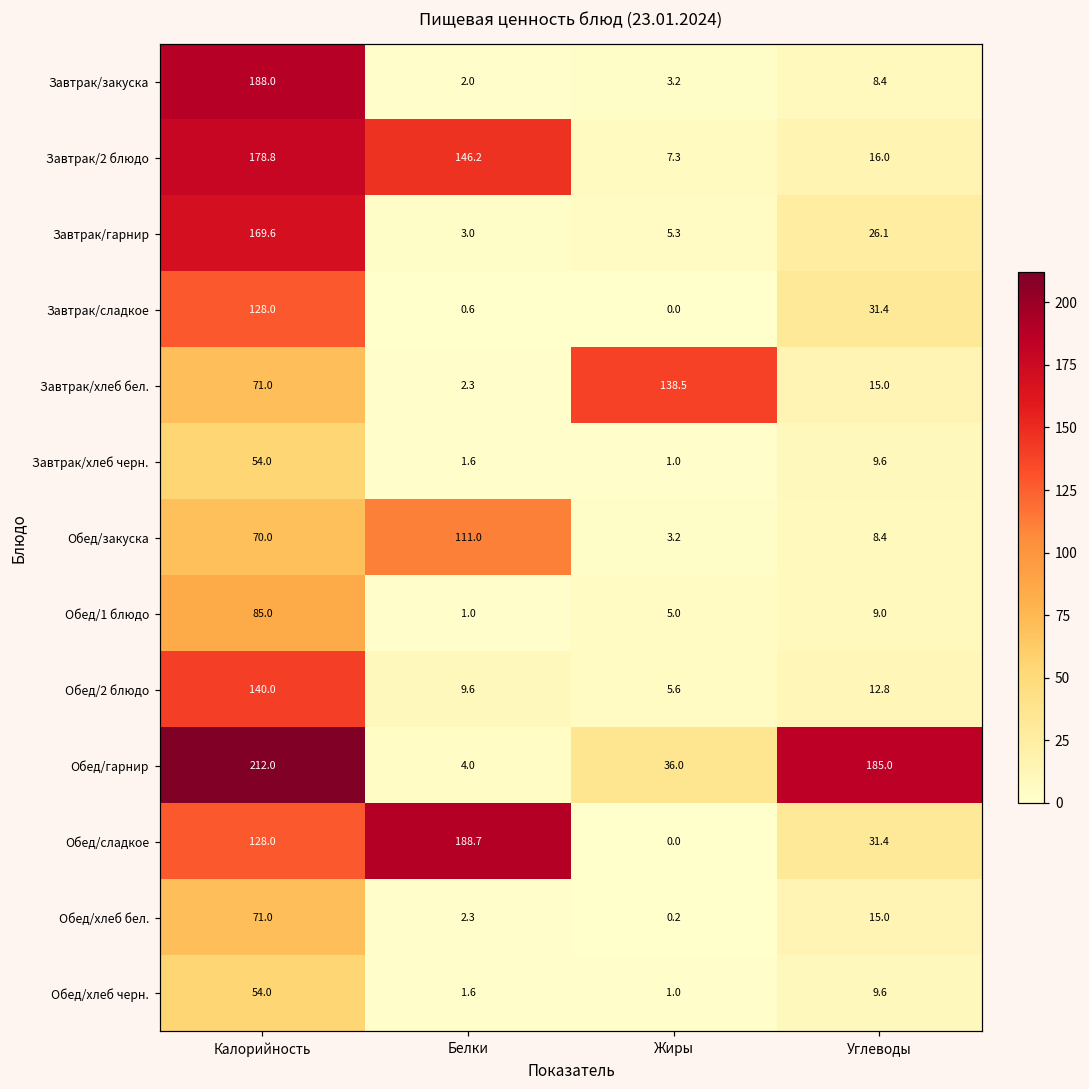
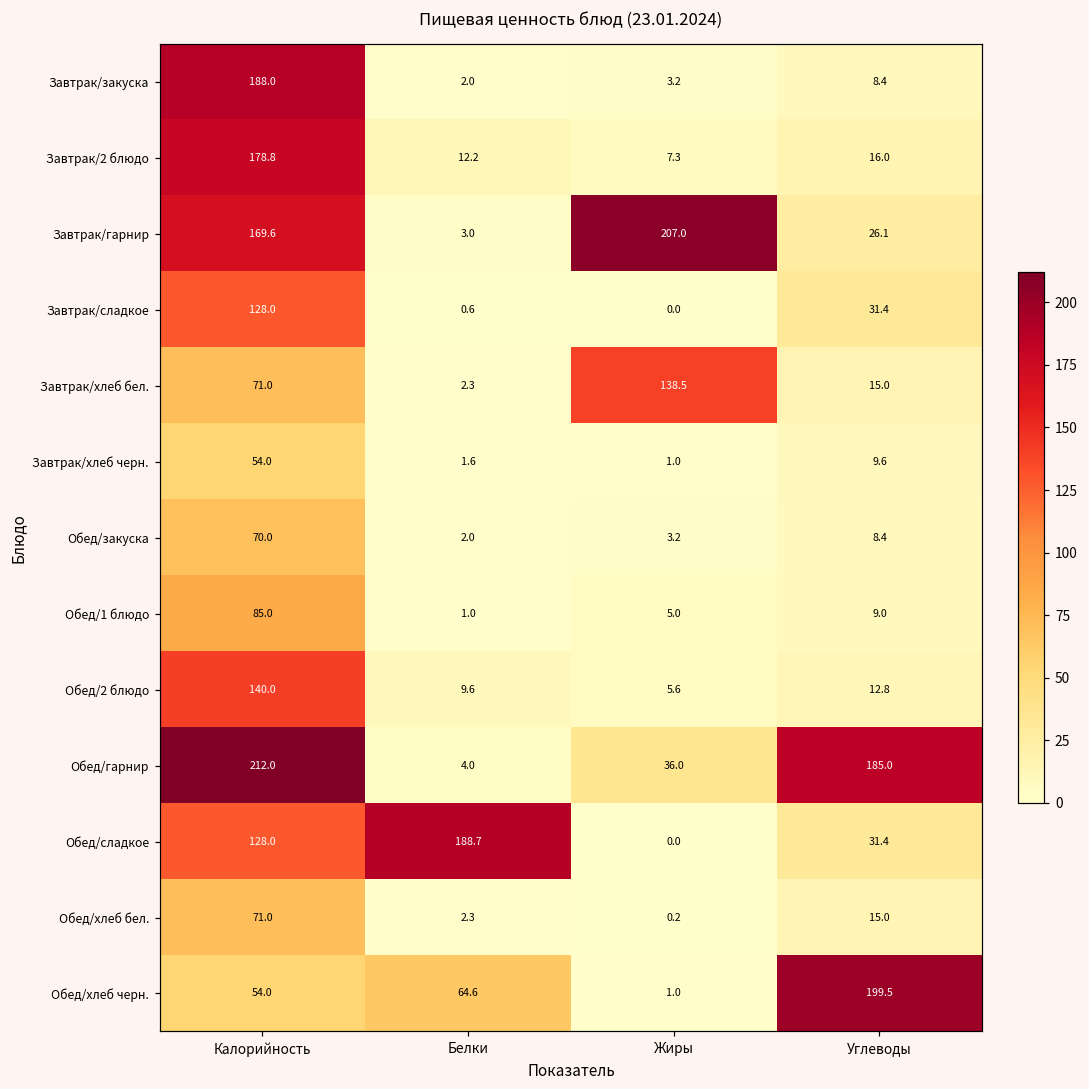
Завтрак/2 блюдо, Белки: 146.2 -> 12.2
Завтрак/гарнир, Жиры: 5.3 -> 207.0
Обед/закуска, Белки: 111.0 -> 2.0
Обед/хлеб черн., Белки: 1.6 -> 64.6
Обед/хлеб черн., Углеводы: 9.6 -> 199.5
